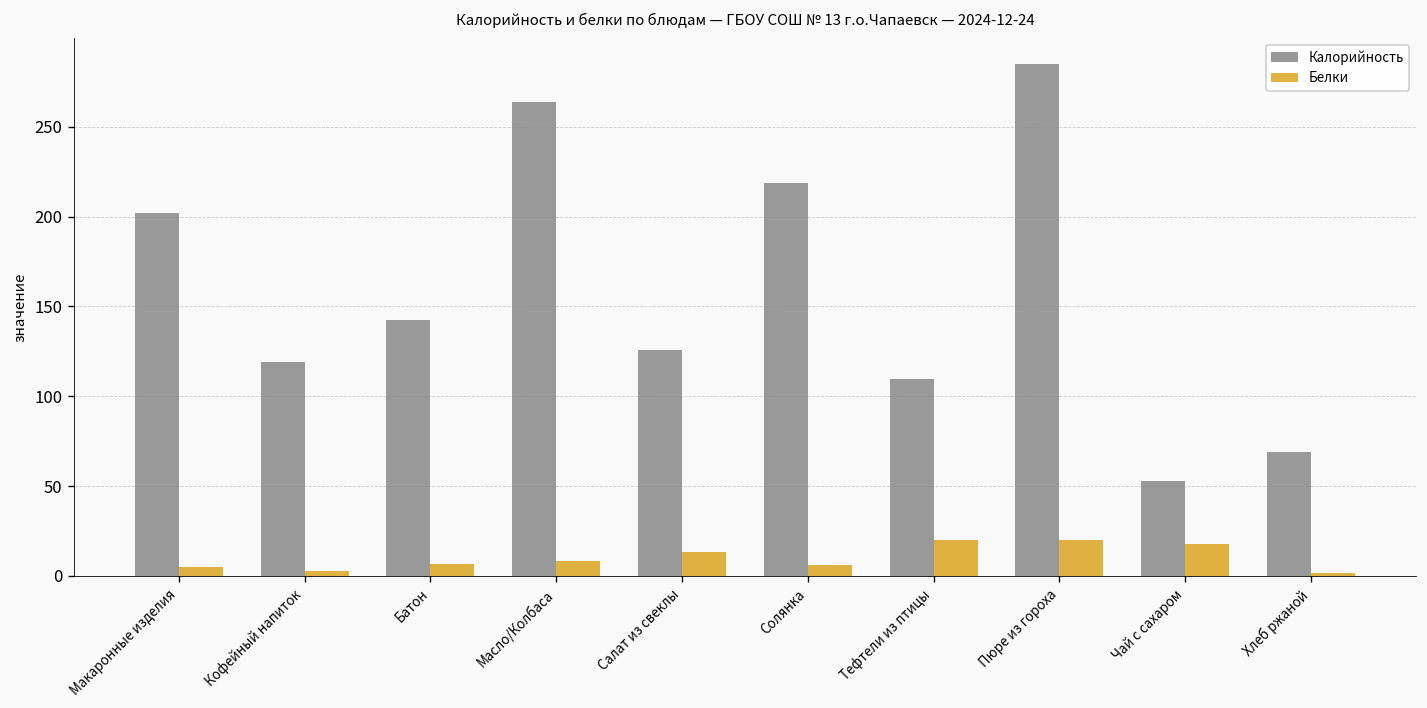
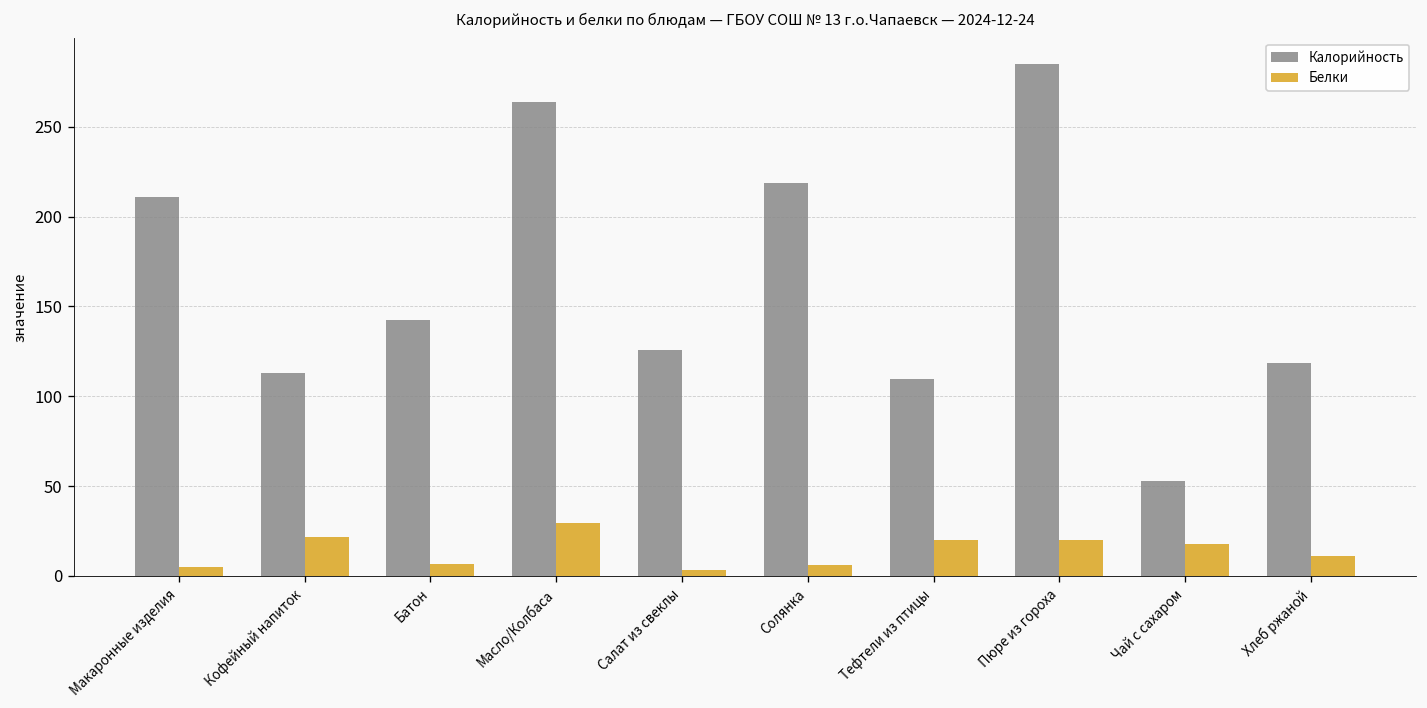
Калорийность, Макаронные изделия: 202 -> 211
Калорийность, Кофейный напиток: 119 -> 113
Белки, Кофейный напиток: 3 -> 22
Белки, Масло/Колбаса: 8 -> 29
Белки, Салат из свеклы: 13 -> 3
Калорийность, Хлеб ржаной: 69 -> 118
Белки, Хлеб ржаной: 2 -> 11
